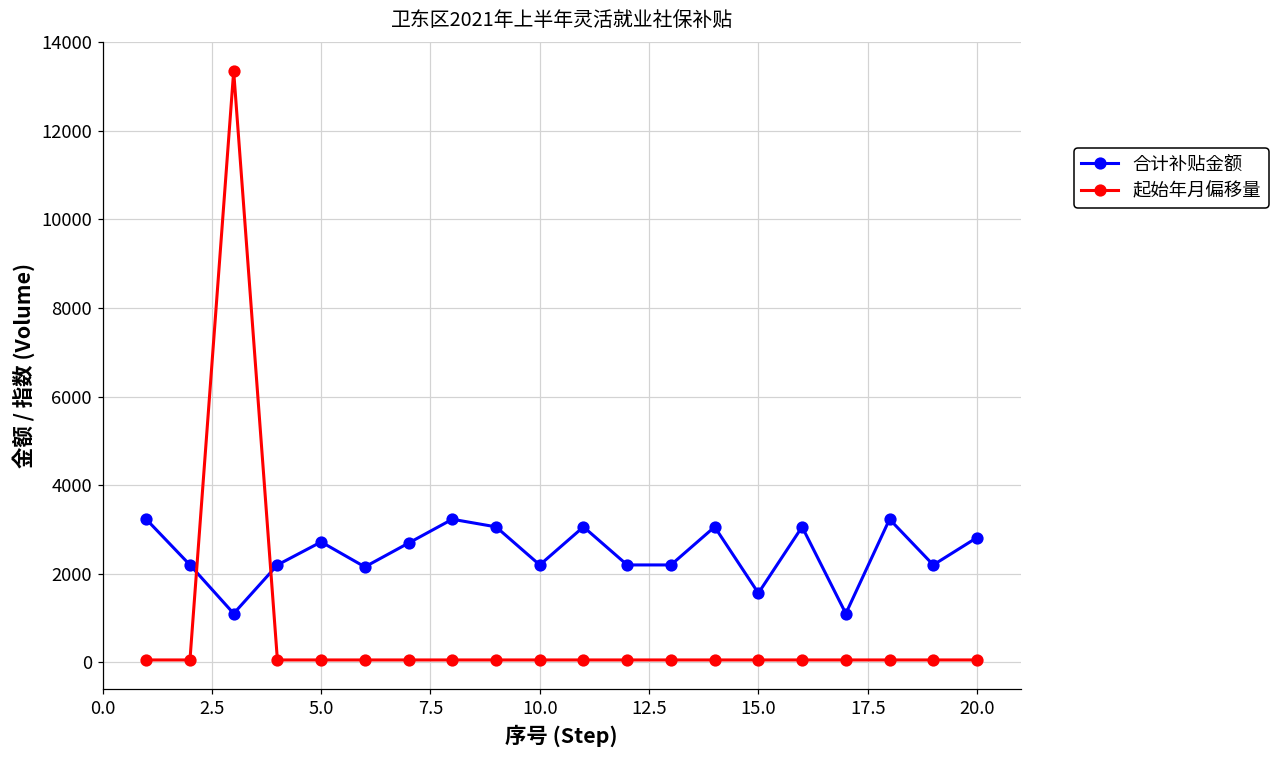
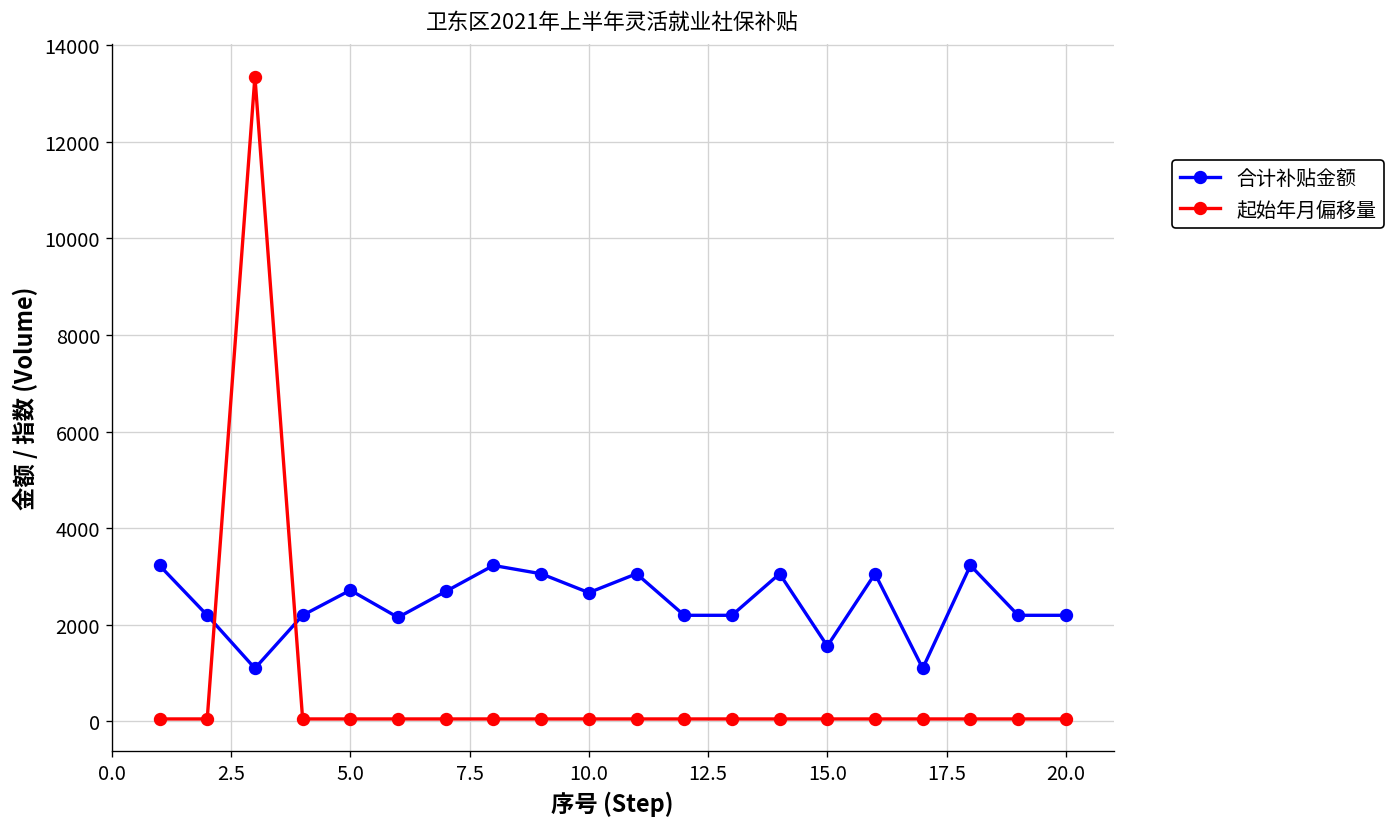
合计补贴金额, 10.0: 2200 -> 2700
合计补贴金额, 20.0: 2800 -> 2200
